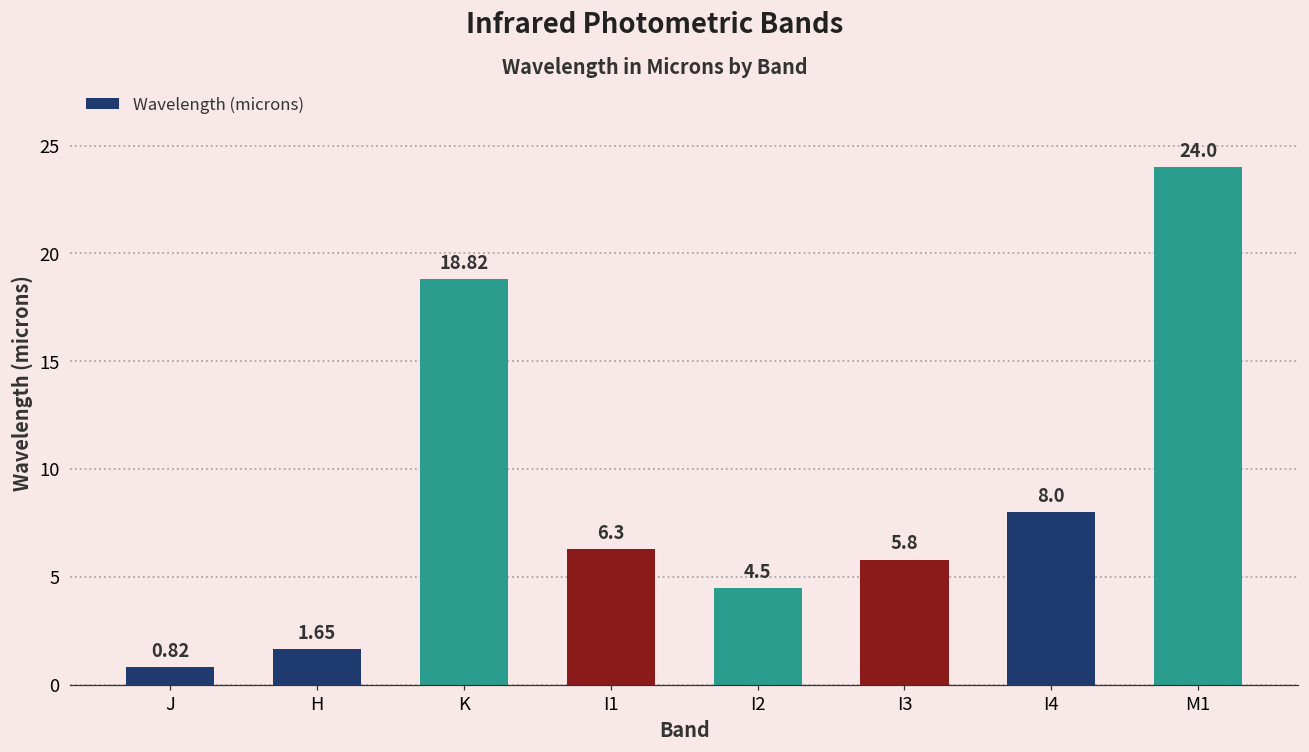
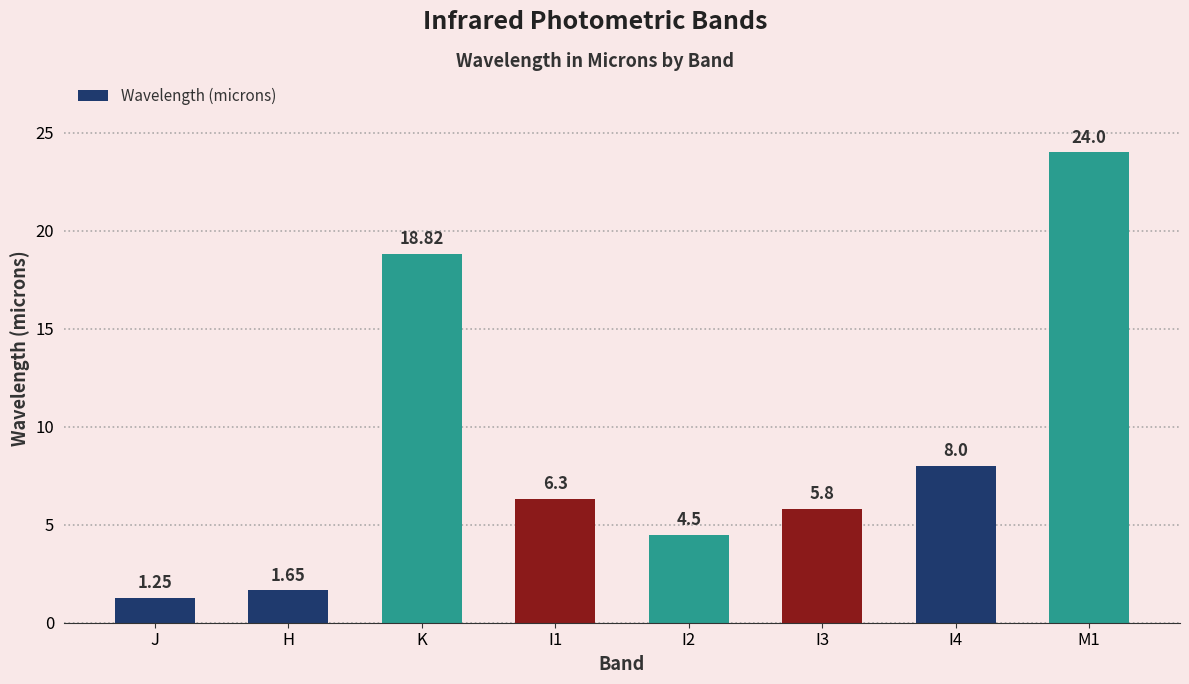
J: 0.82 -> 1.25
